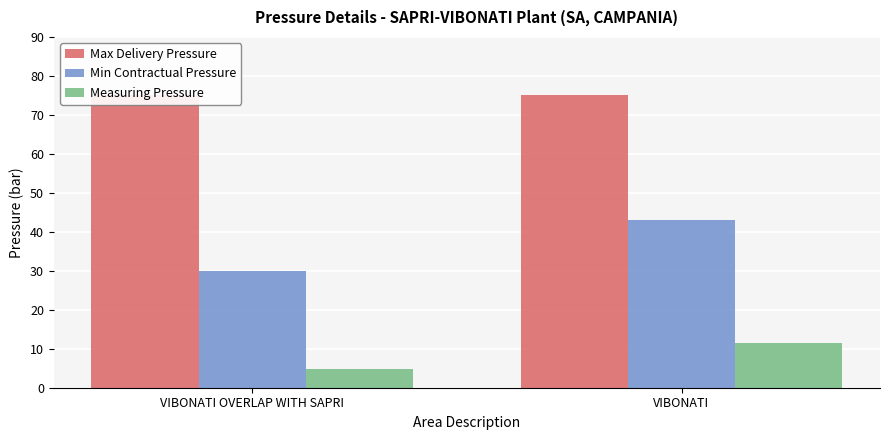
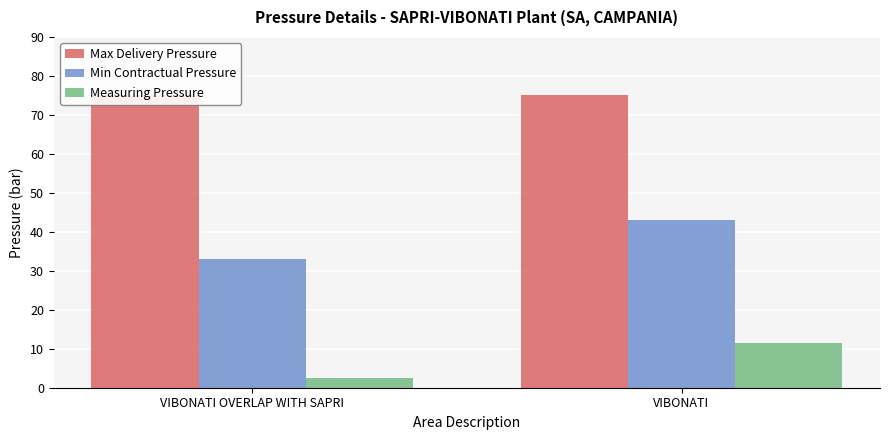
Min Contractual Pressure, VIBONATI OVERLAP WITH SAPRI: 30 -> 33
Measuring Pressure, VIBONATI OVERLAP WITH SAPRI: 5 -> 3
